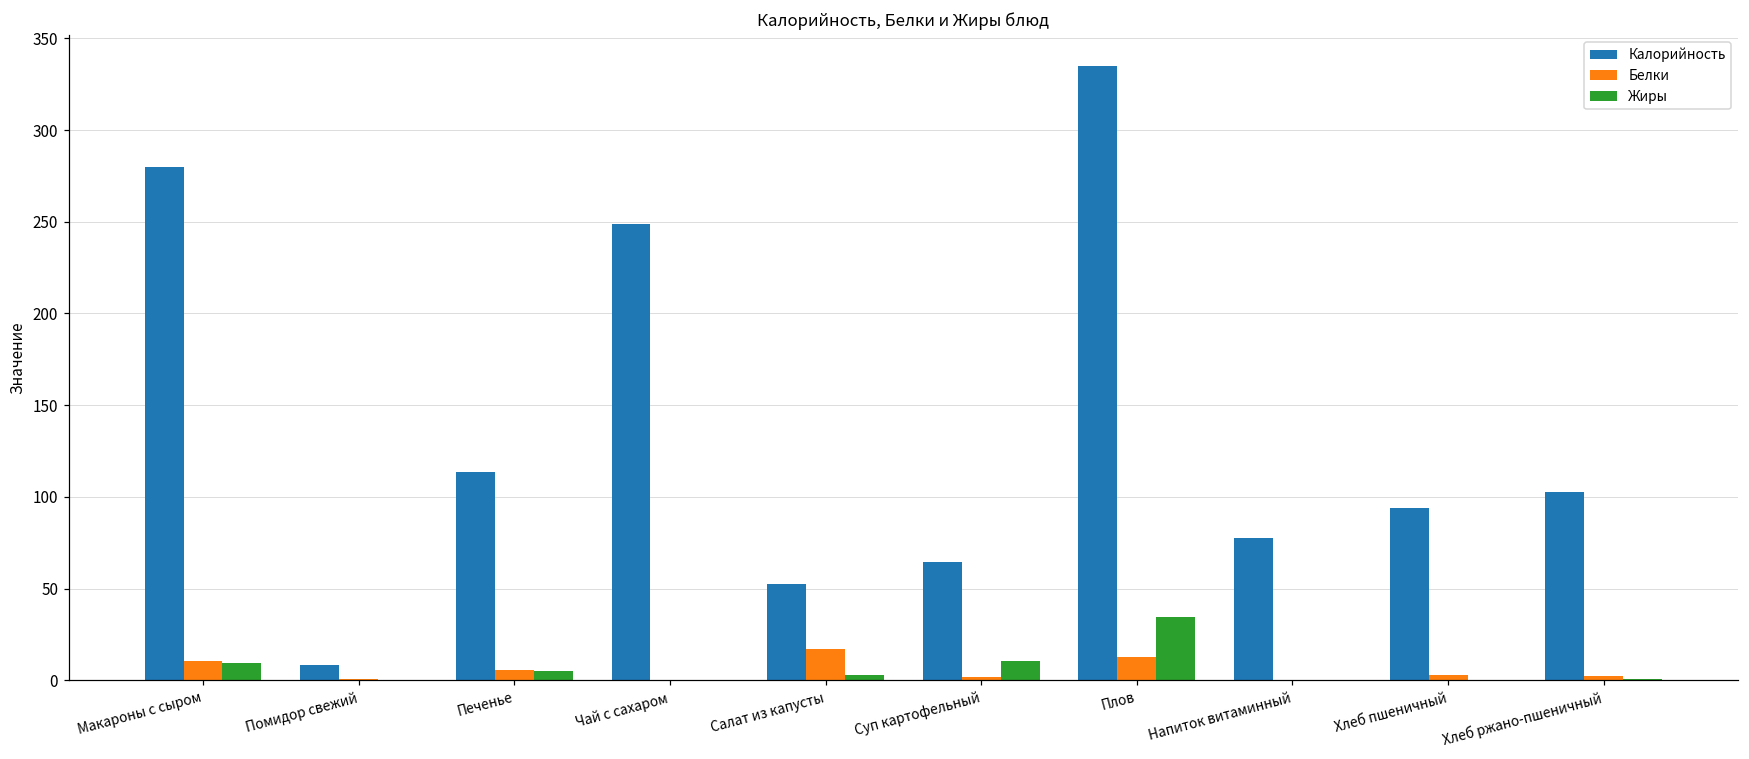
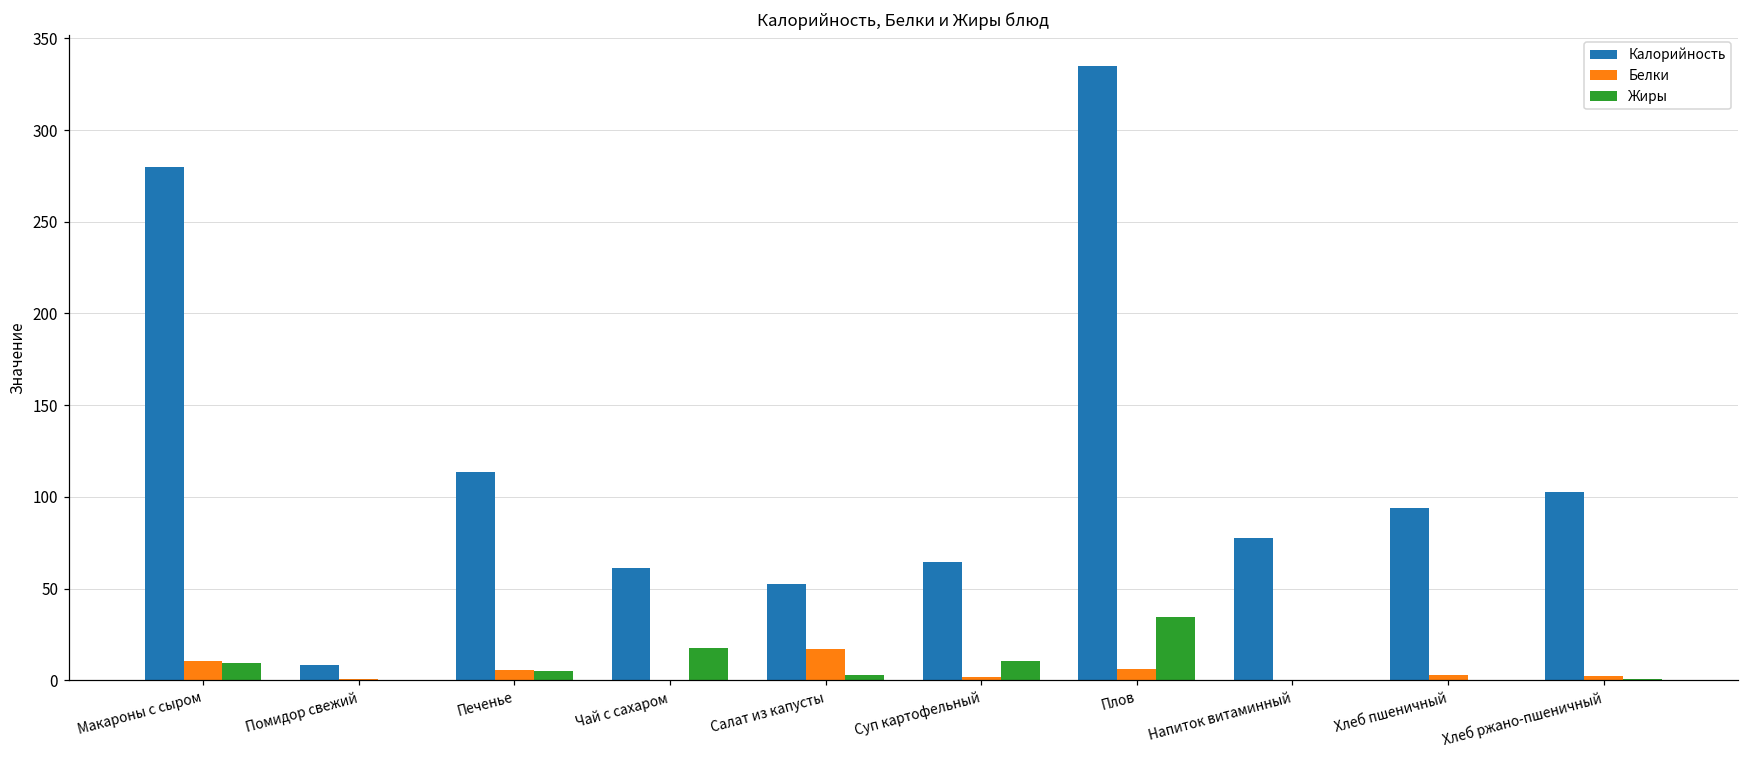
Калорийность, Чай с сахаром: 249 -> 61
Жиры, Чай с сахаром: 0 -> 17
Белки, Плов: 13 -> 6
